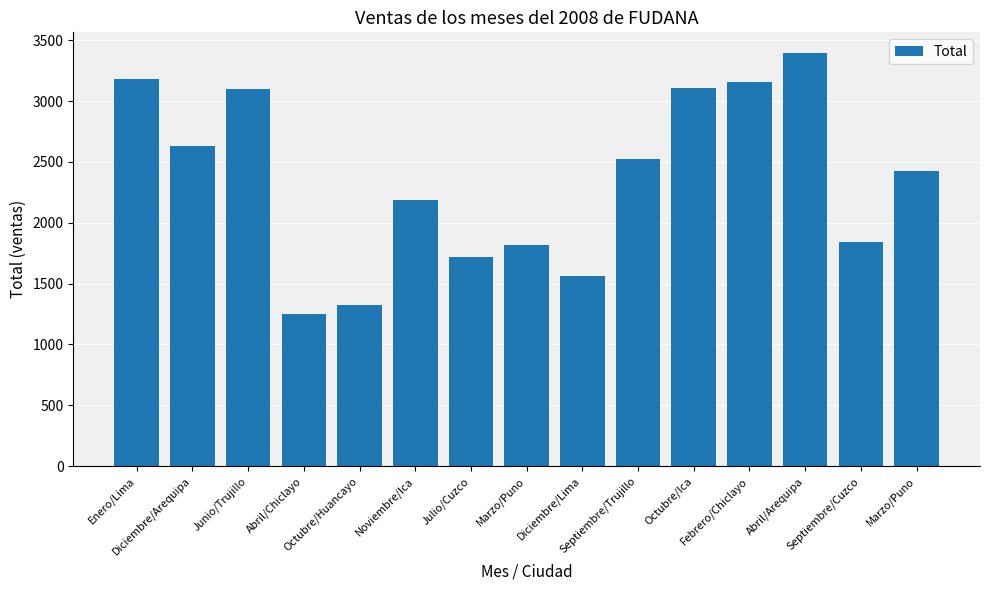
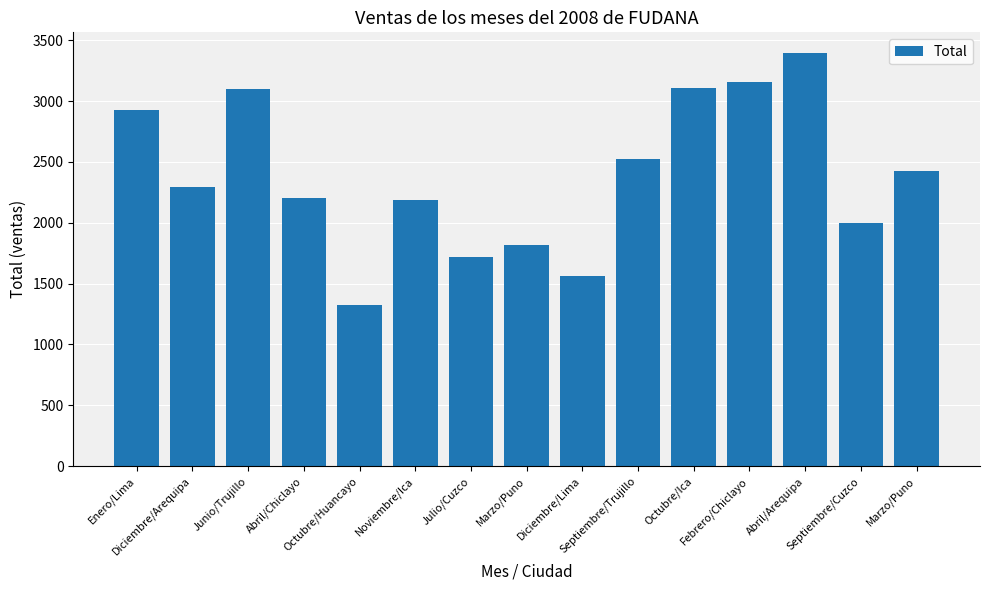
Enero/Lima: 3180 -> 2930
Diciembre/Arequipa: 2630 -> 2290
Abril/Chiclayo: 1250 -> 2200
Septiembre/Cuzco: 1840 -> 2000
